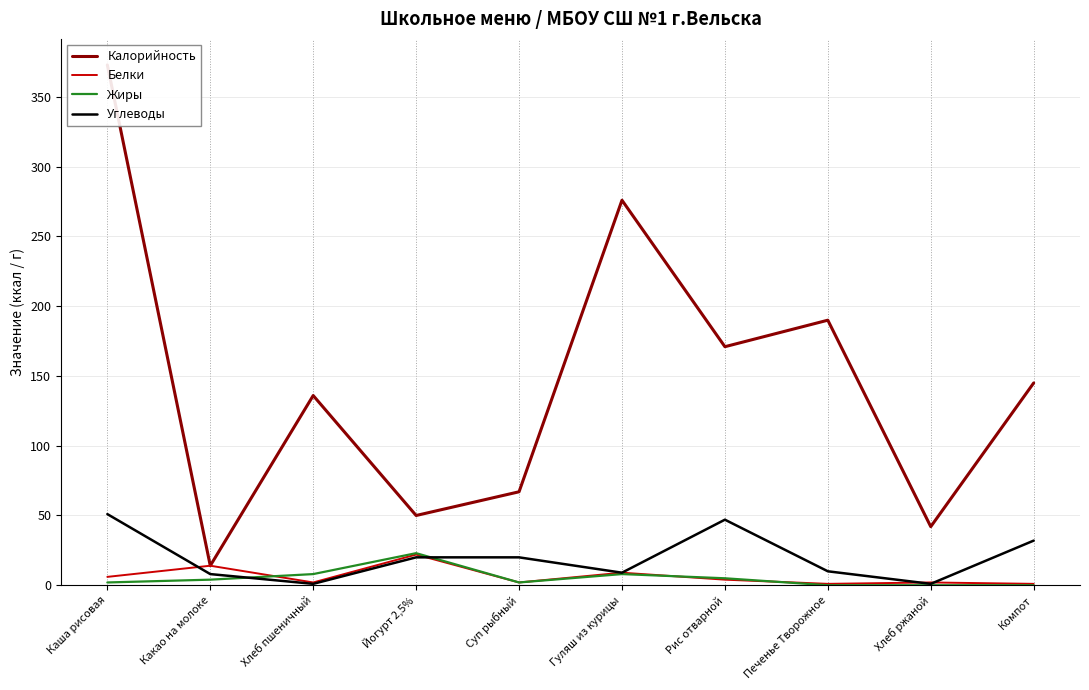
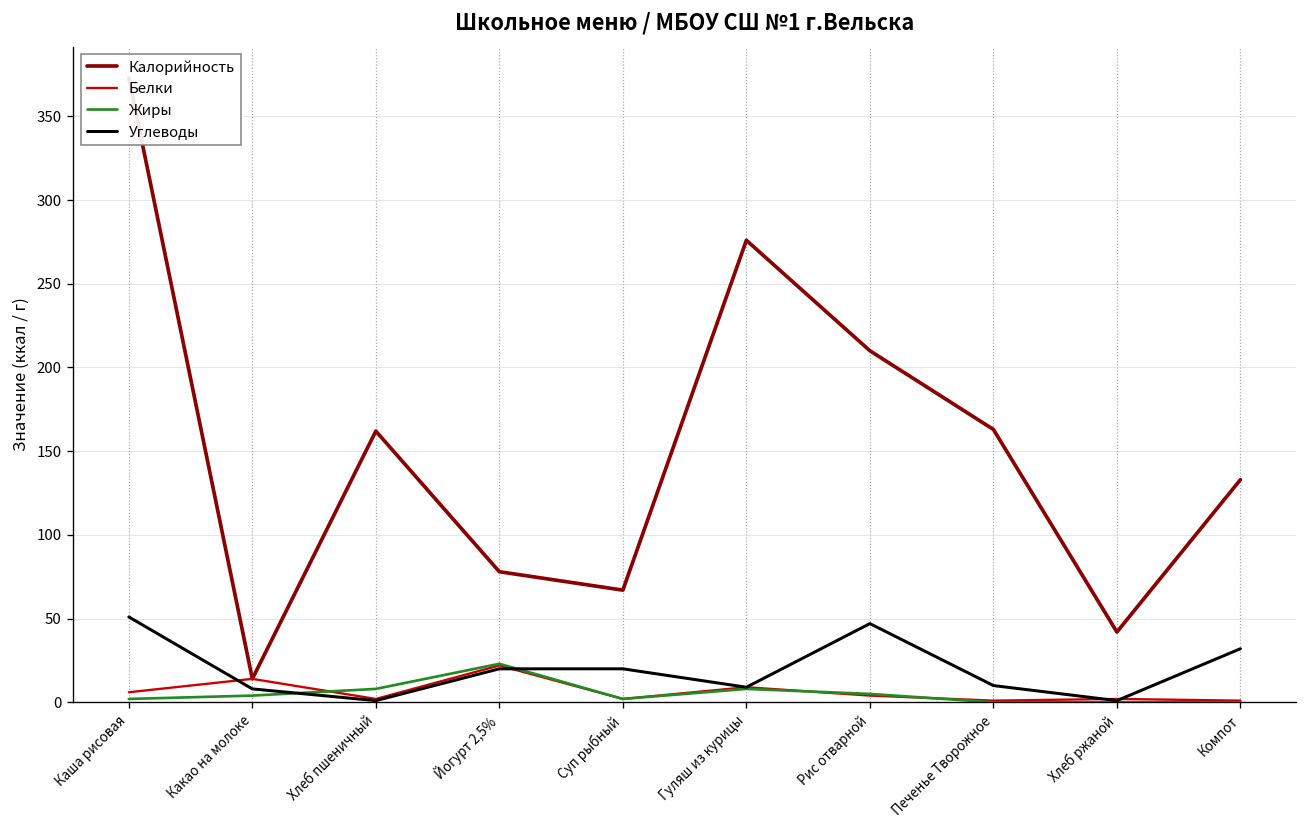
Калорийность, Хлеб пшеничный: 136 -> 162
Калорийность, Йогурт 2,5%: 50 -> 78
Калорийность, Рис отварной: 171 -> 210
Калорийность, Печенье Творожное: 190 -> 163
Калорийность, Компот: 145 -> 133
